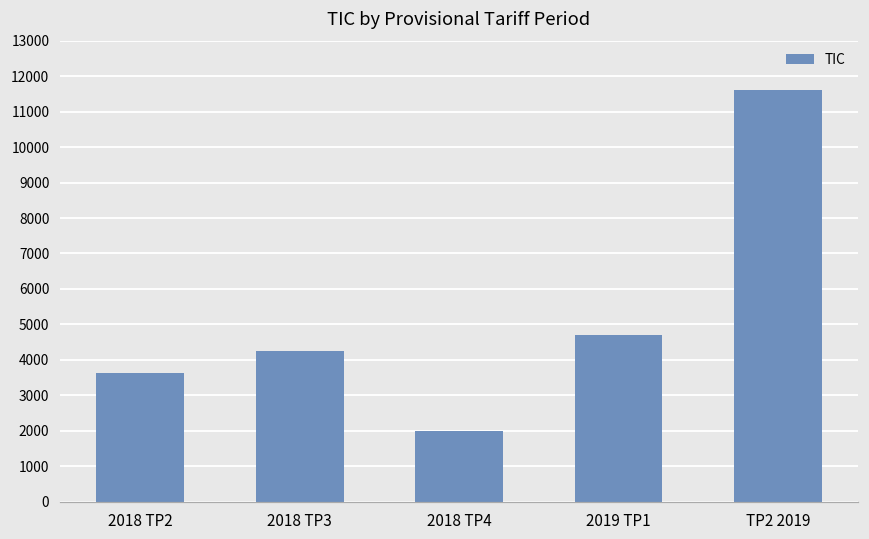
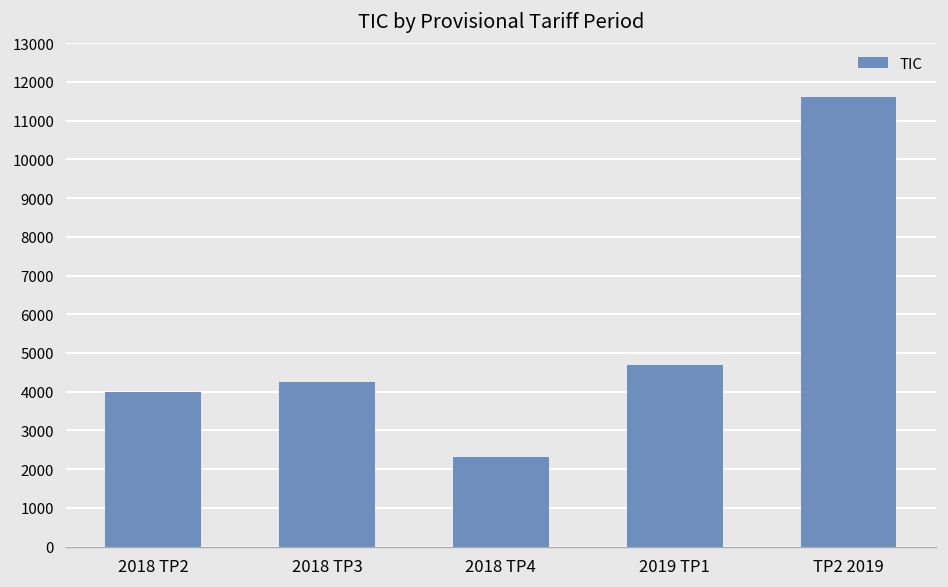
2018 TP2: 3600 -> 4000
2018 TP4: 2000 -> 2300
